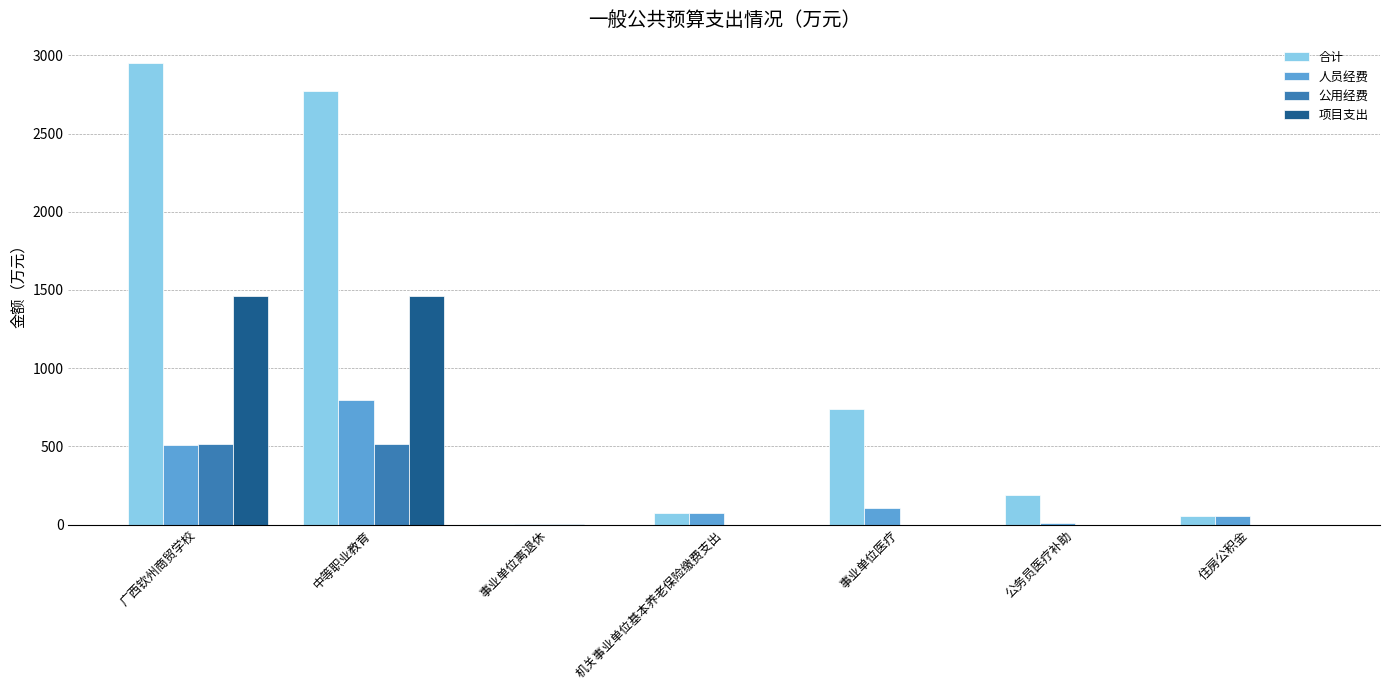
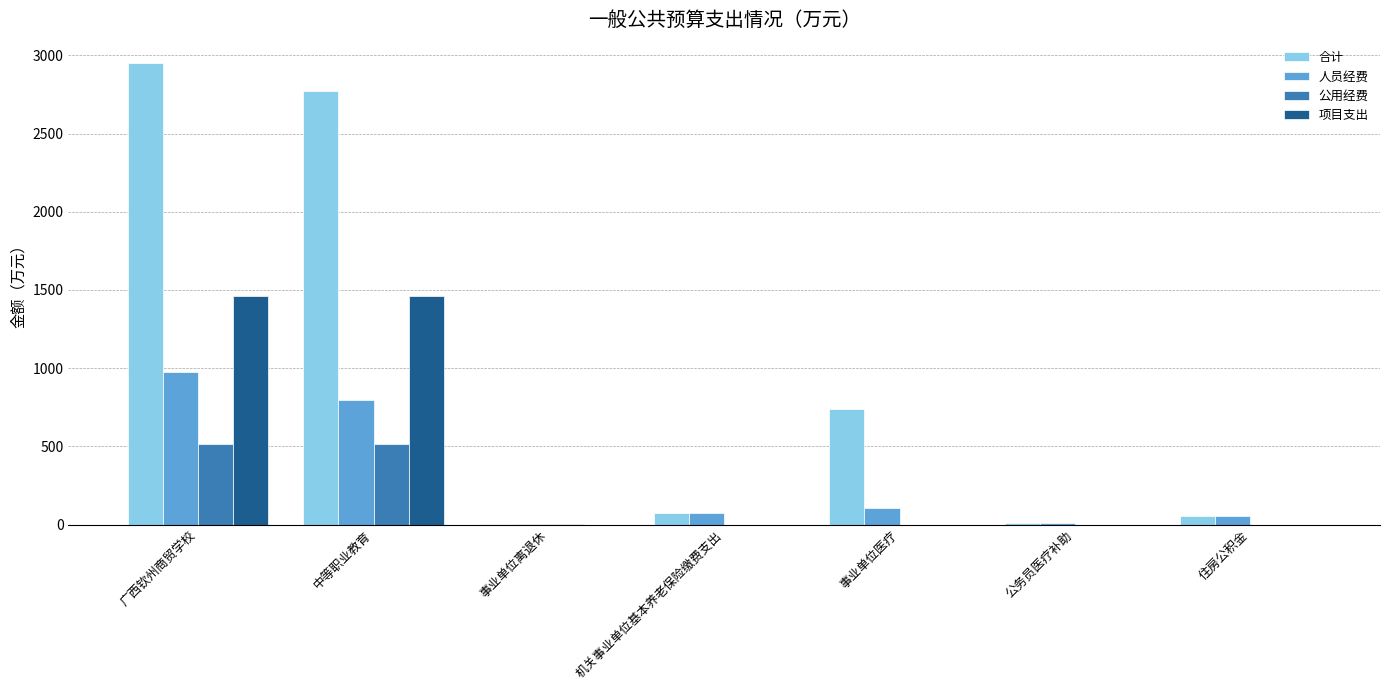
人员经费, 广西钦州商贸学校: 510 -> 970
合计, 公务员医疗补助: 190 -> 10
